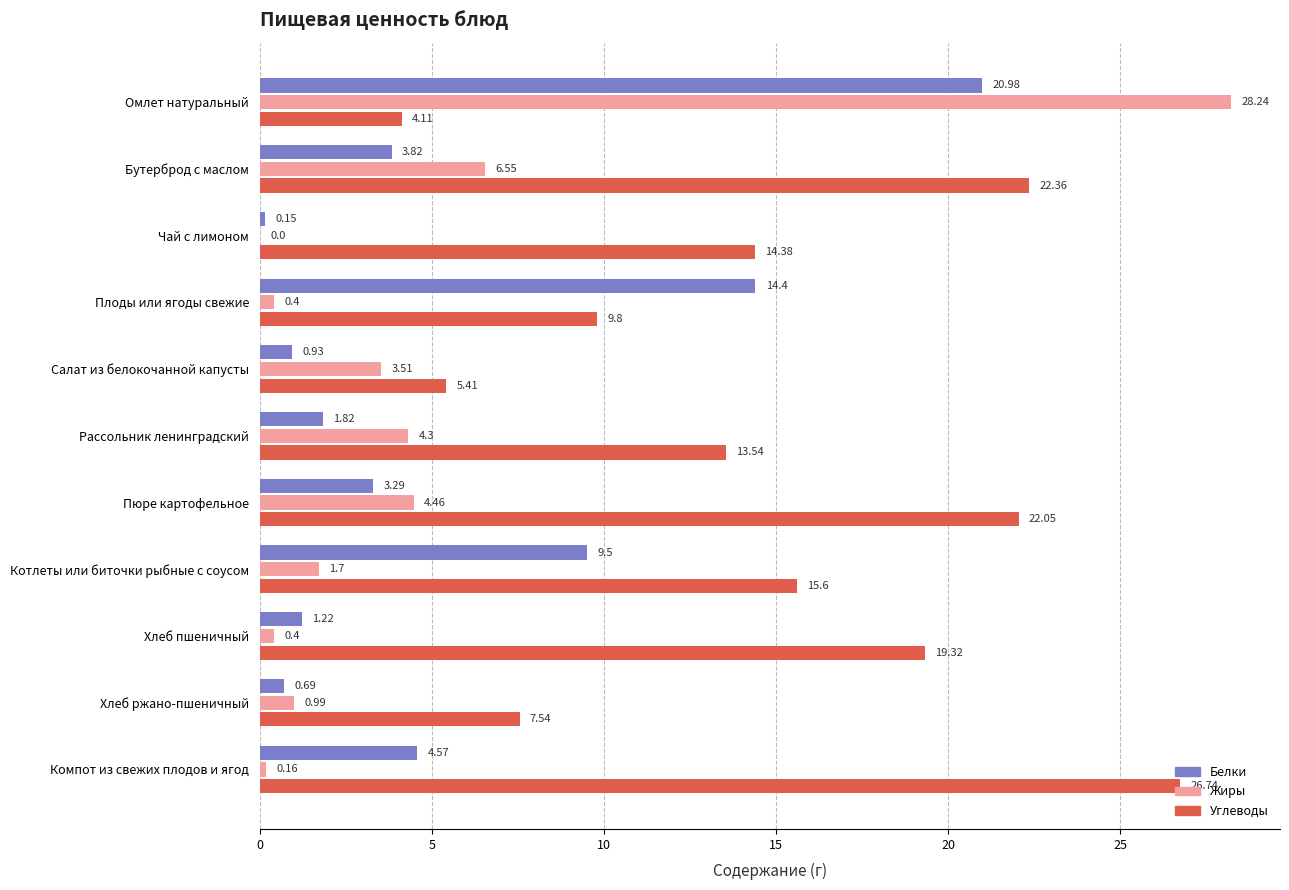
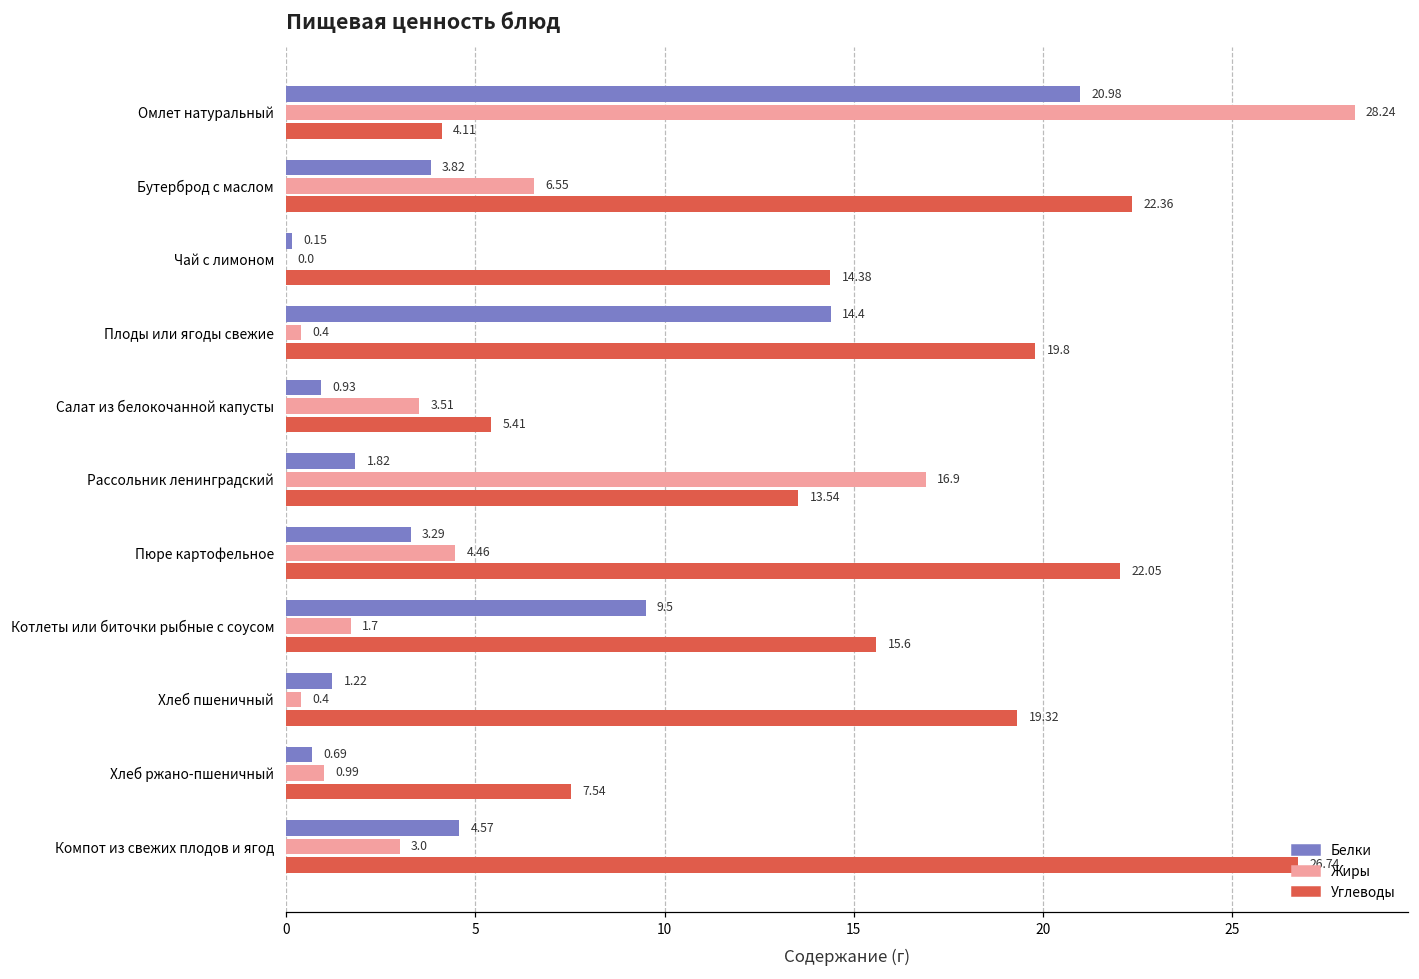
Углеводы, Плоды или ягоды свежие: 9.8 -> 19.8
Жиры, Рассольник ленинградский: 4.3 -> 16.9
Жиры, Компот из свежих плодов и ягод: 0.16 -> 3.0
